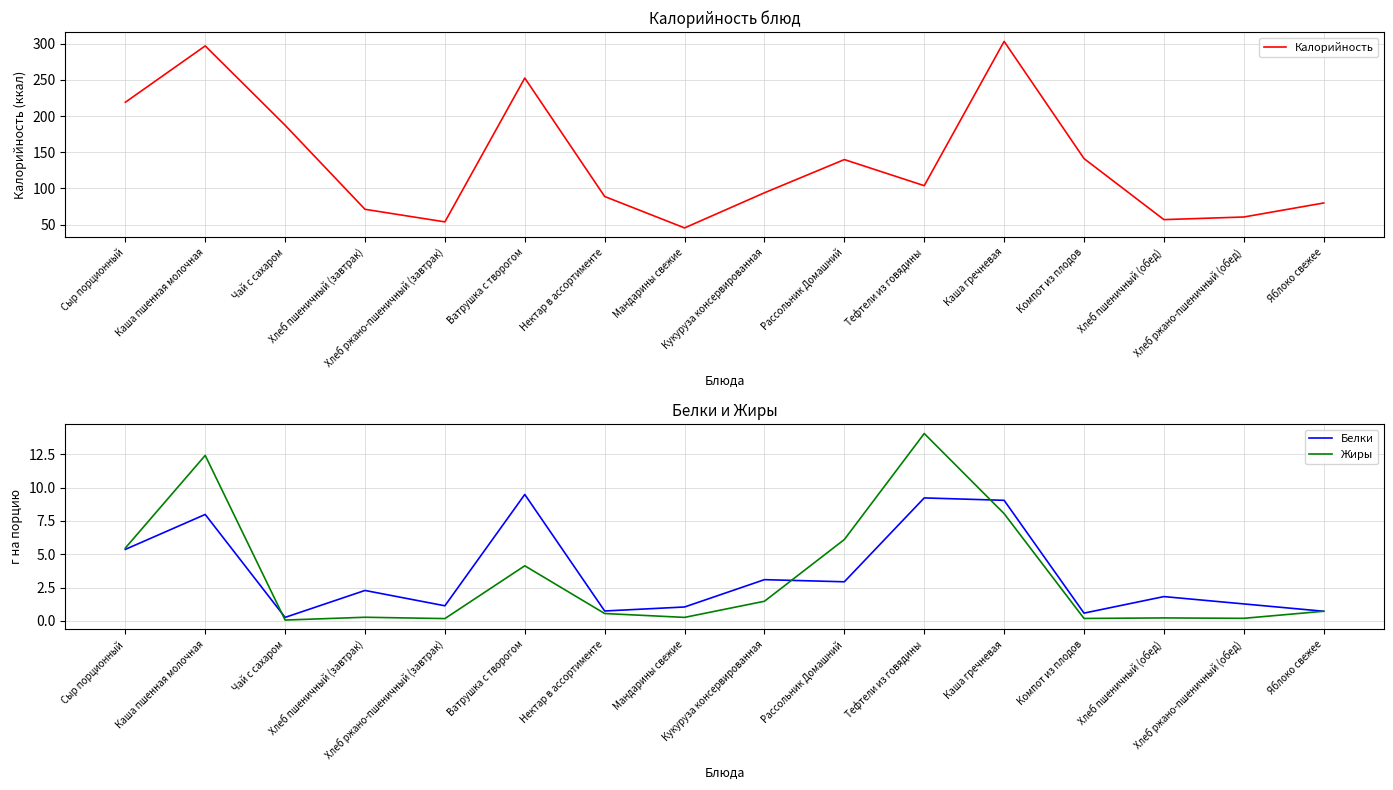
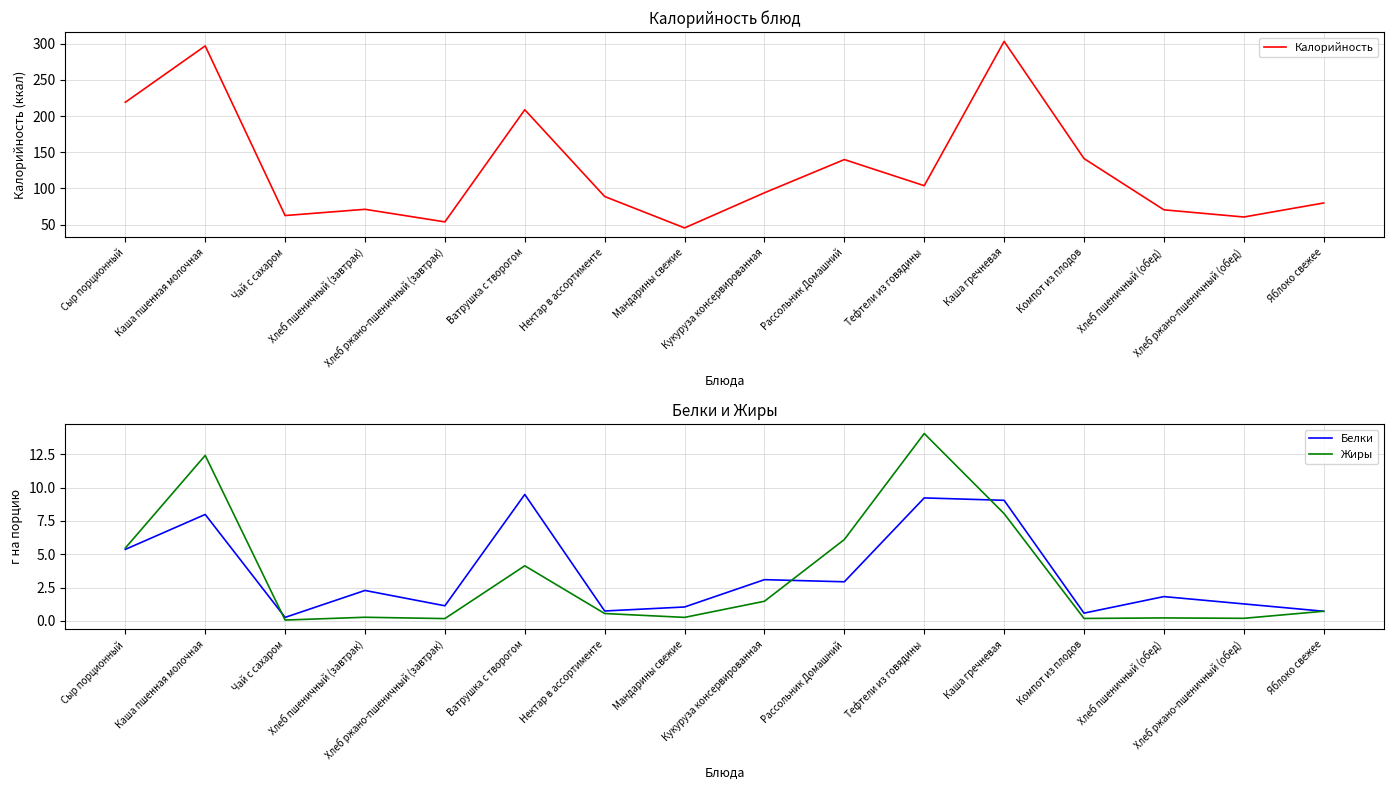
Калорийность блюд, Чай с сахаром: 190 -> 60
Калорийность блюд, Ватрушка с творогом: 250 -> 210
Калорийность блюд, Хлеб пшеничный (обед): 60 -> 70
